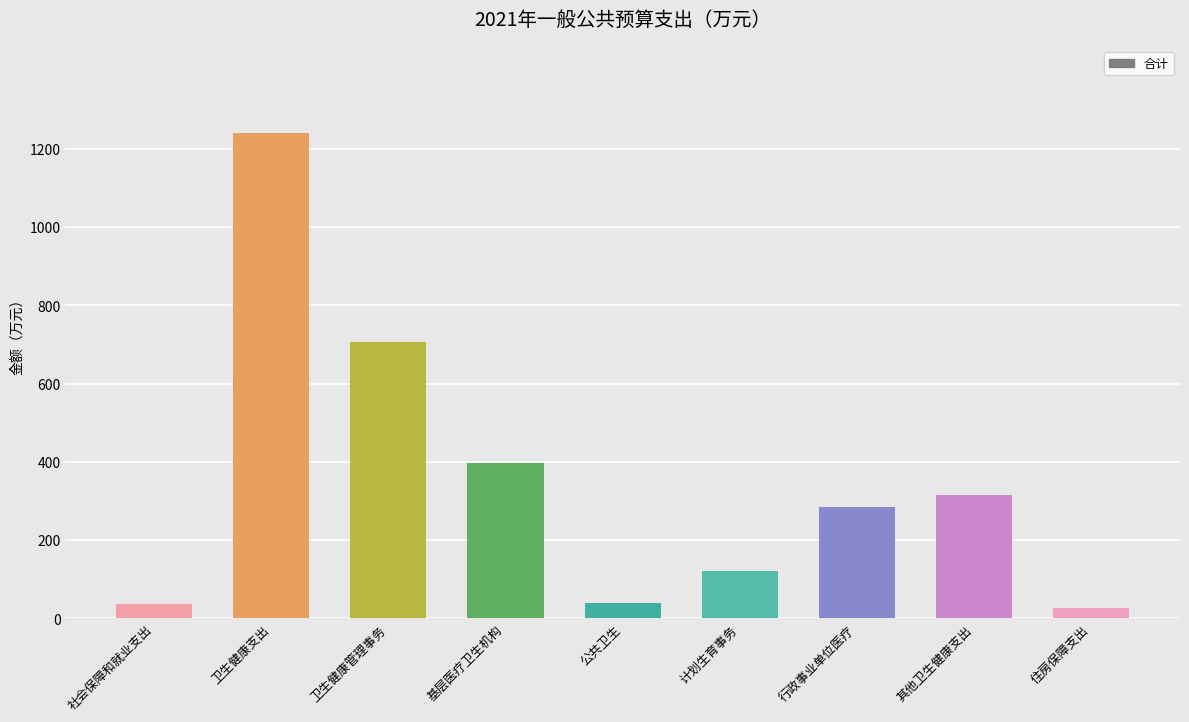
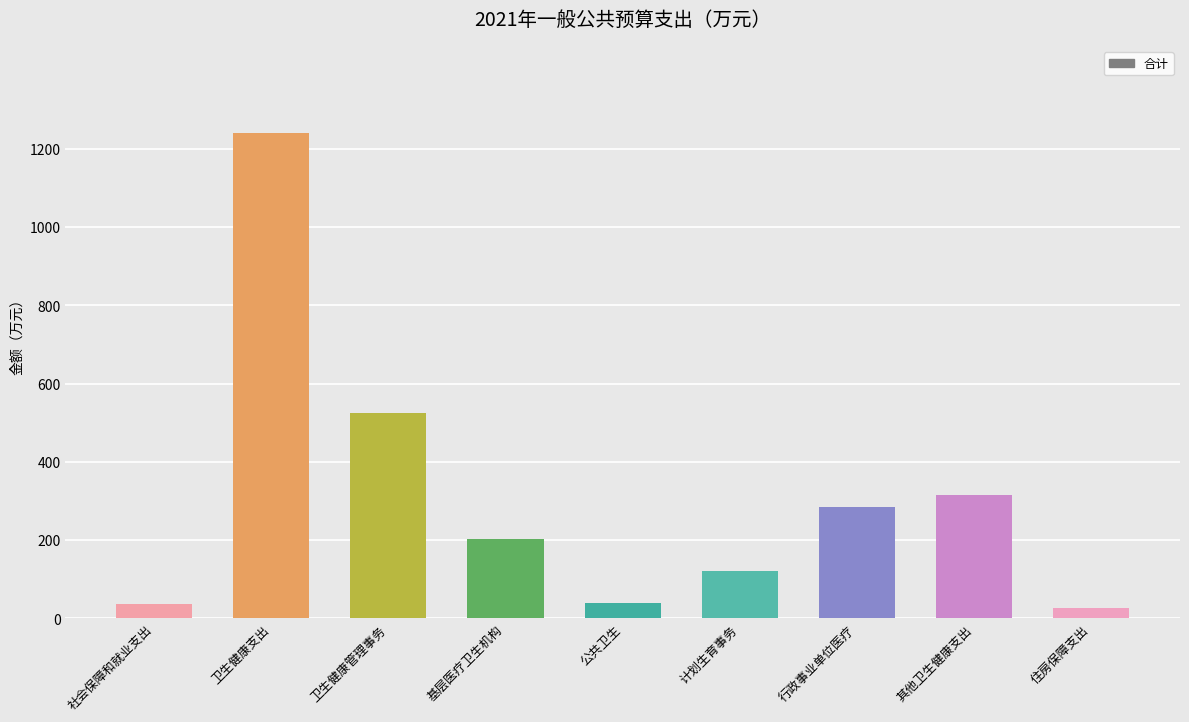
卫生健康管理事务: 710 -> 530
基层医疗卫生机构: 400 -> 200
